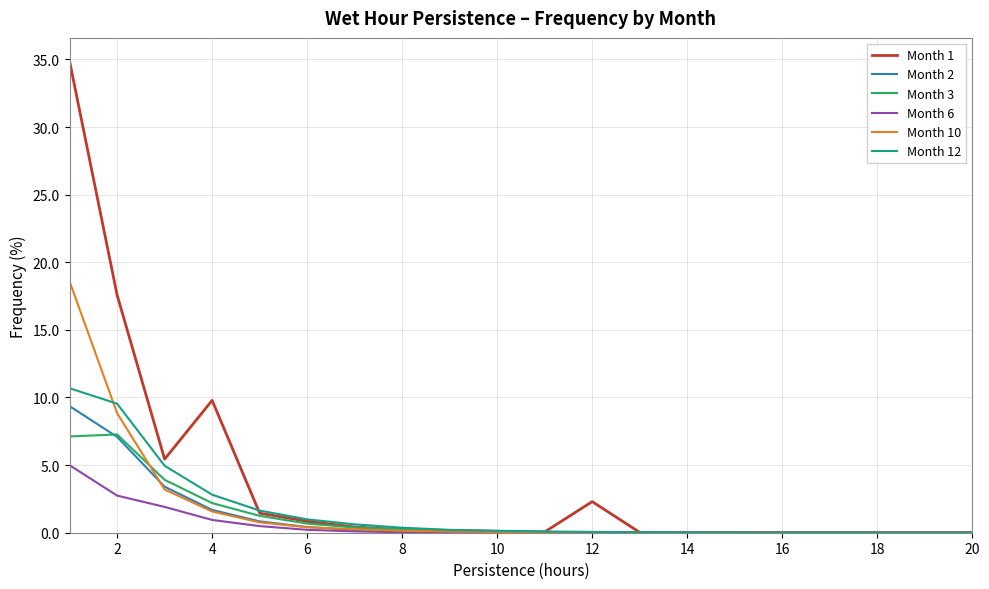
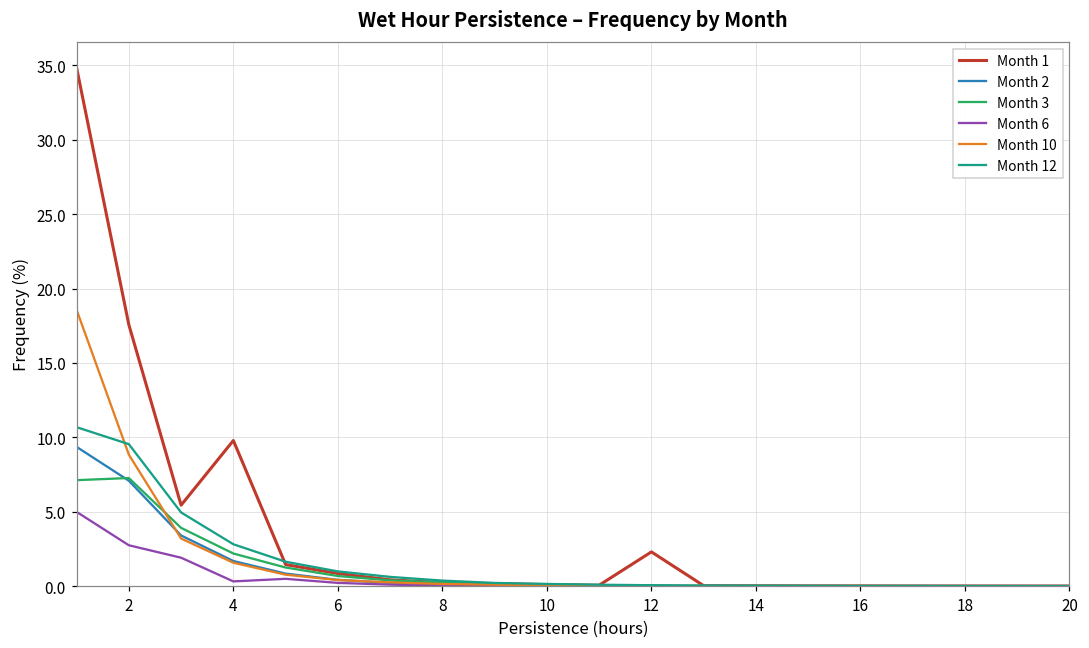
Month 6, 4: 0.9 -> 0.3
